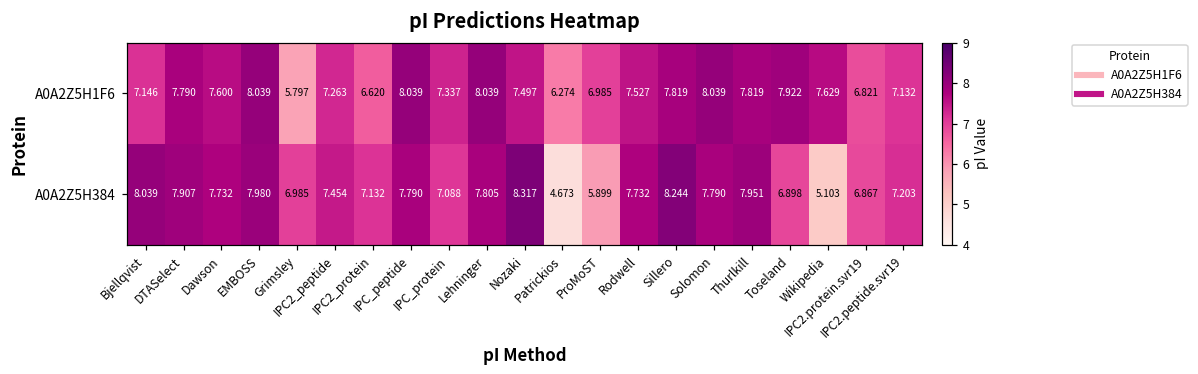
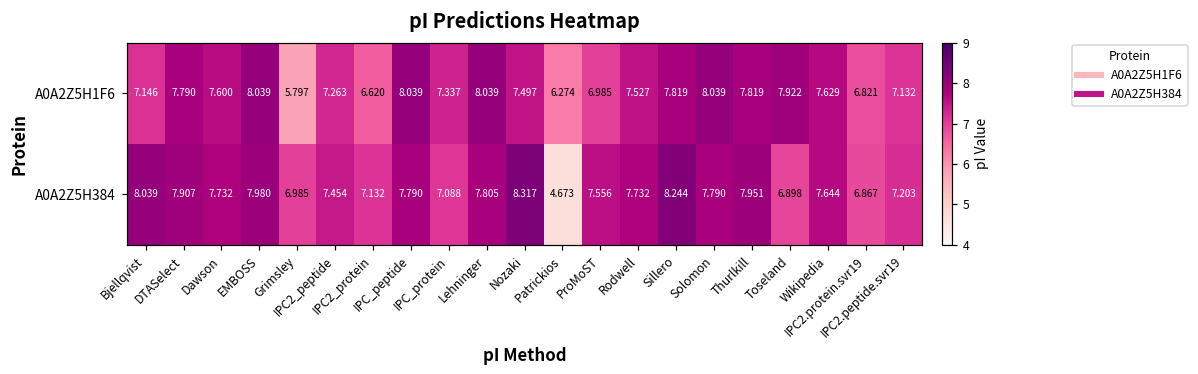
A0A2Z5H384, ProMoST: 5.899 -> 7.556
A0A2Z5H384, Wikipedia: 5.103 -> 7.644
